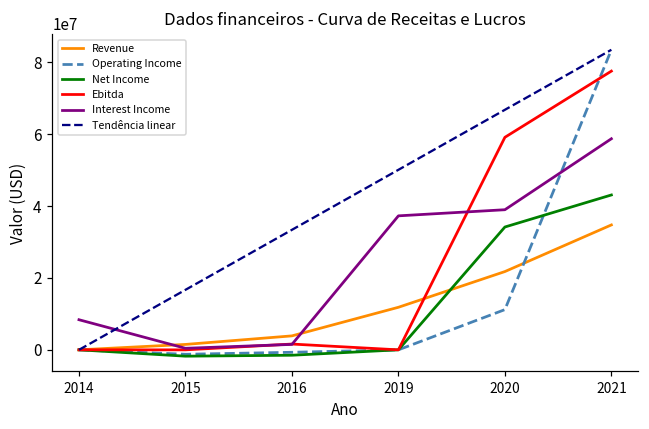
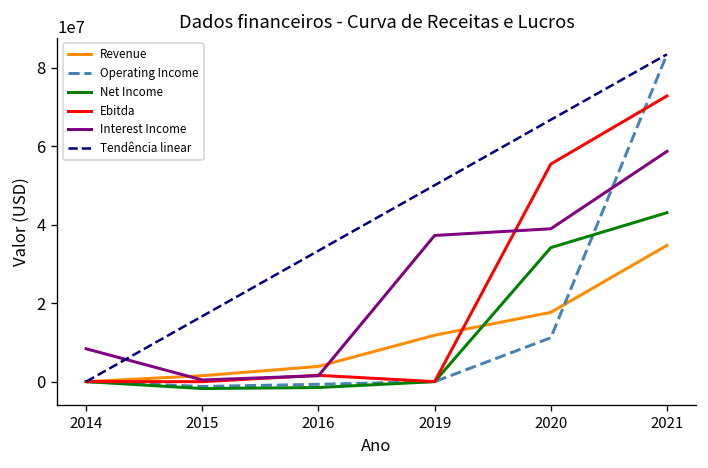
Revenue, 2020: 22000000 -> 18000000
Ebitda, 2020: 59000000 -> 55000000
Ebitda, 2021: 78000000 -> 73000000
